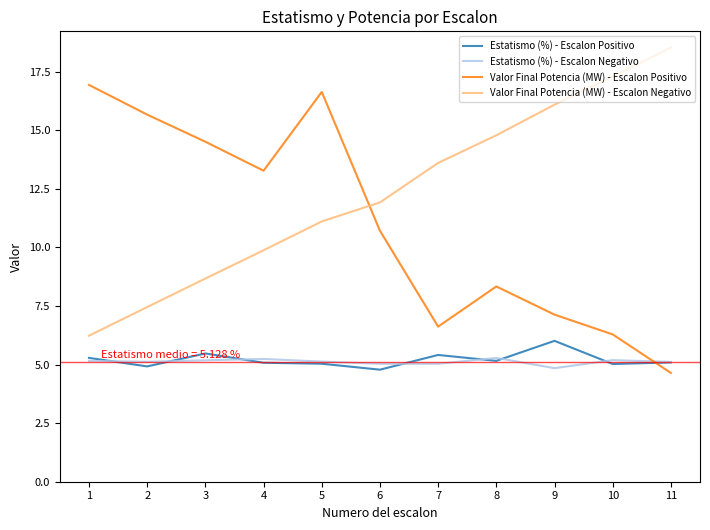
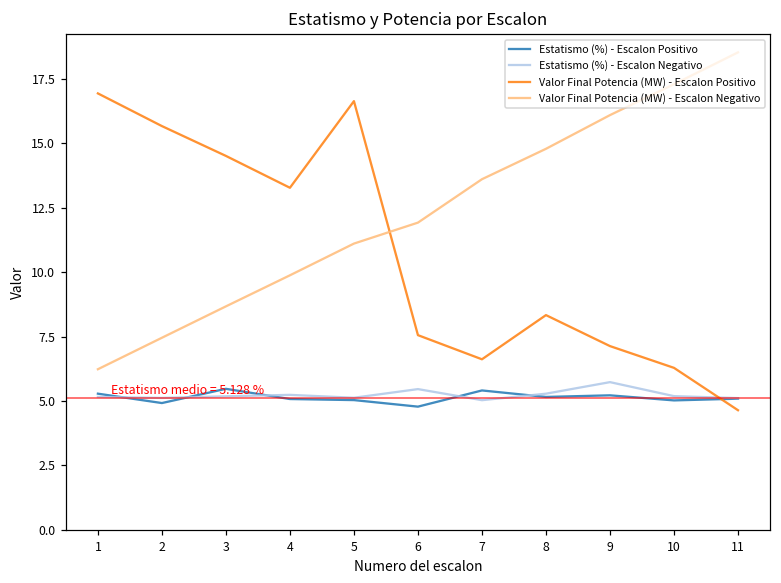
Estatismo (%) - Escalon Negativo, 6: 5.0 -> 5.5
Valor Final Potencia (MW) - Escalon Positivo, 6: 10.7 -> 7.6
Estatismo (%) - Escalon Positivo, 9: 6.0 -> 5.2
Estatismo (%) - Escalon Negativo, 9: 4.8 -> 5.7
